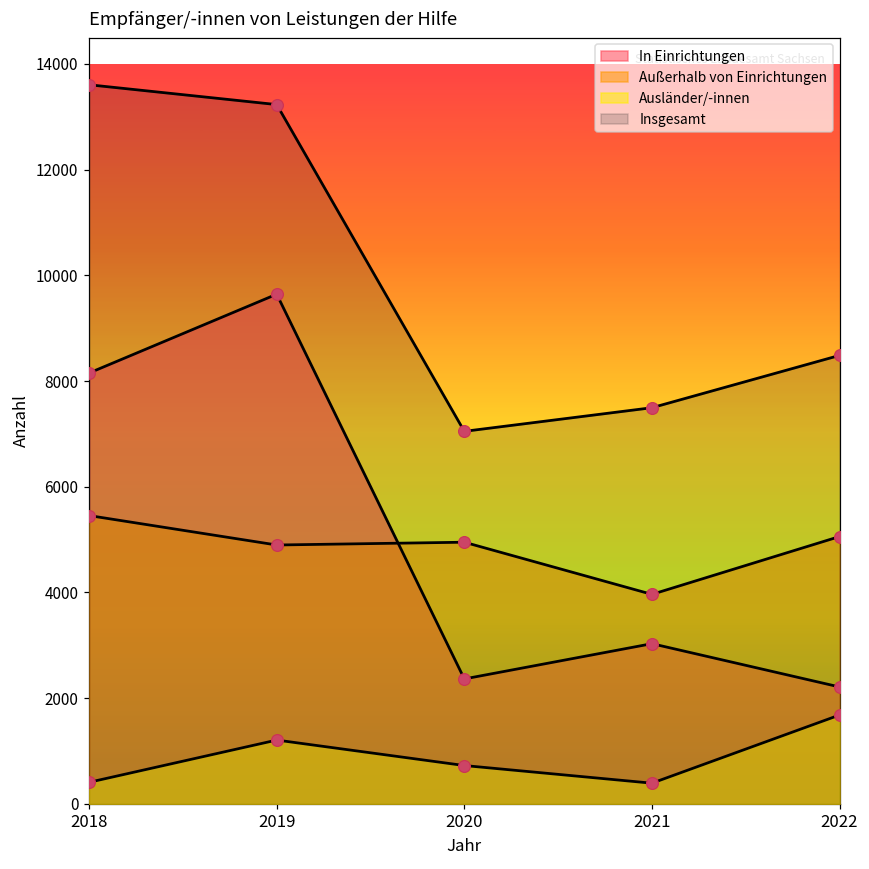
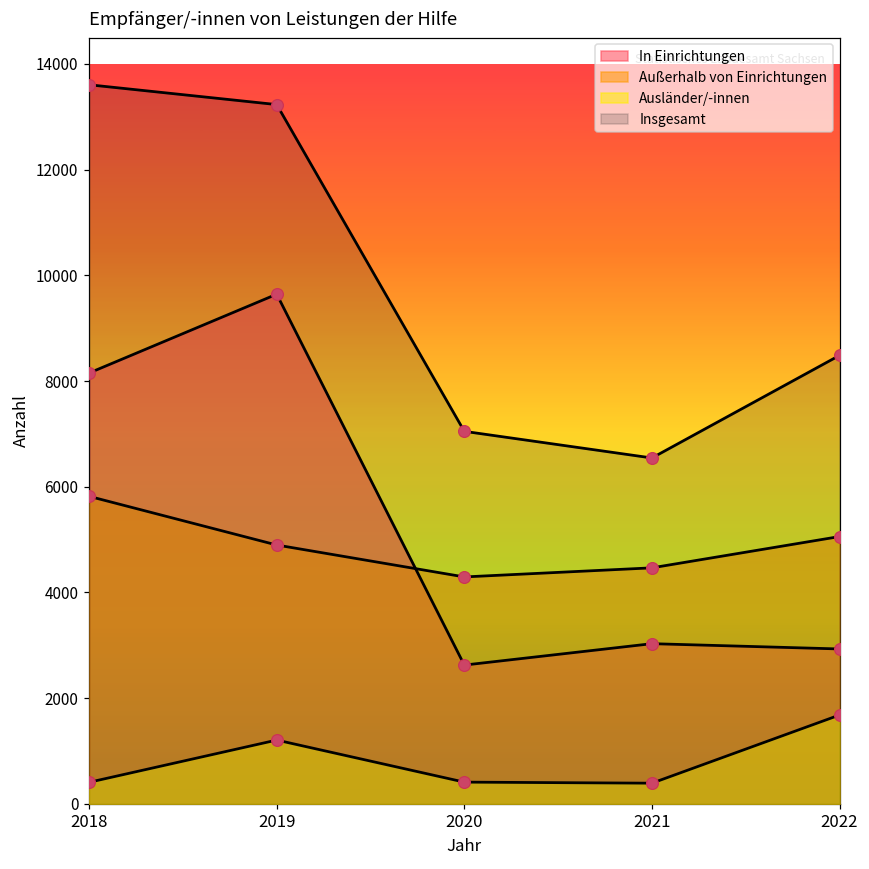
Außerhalb von Einrichtungen, 2018: 5500 -> 5800
In Einrichtungen, 2020: 2400 -> 2600
Außerhalb von Einrichtungen, 2020: 5000 -> 4300
Ausländer/-innen, 2020: 700 -> 400
Außerhalb von Einrichtungen, 2021: 4000 -> 4500
Insgesamt, 2021: 7500 -> 6500
In Einrichtungen, 2022: 2200 -> 2900
